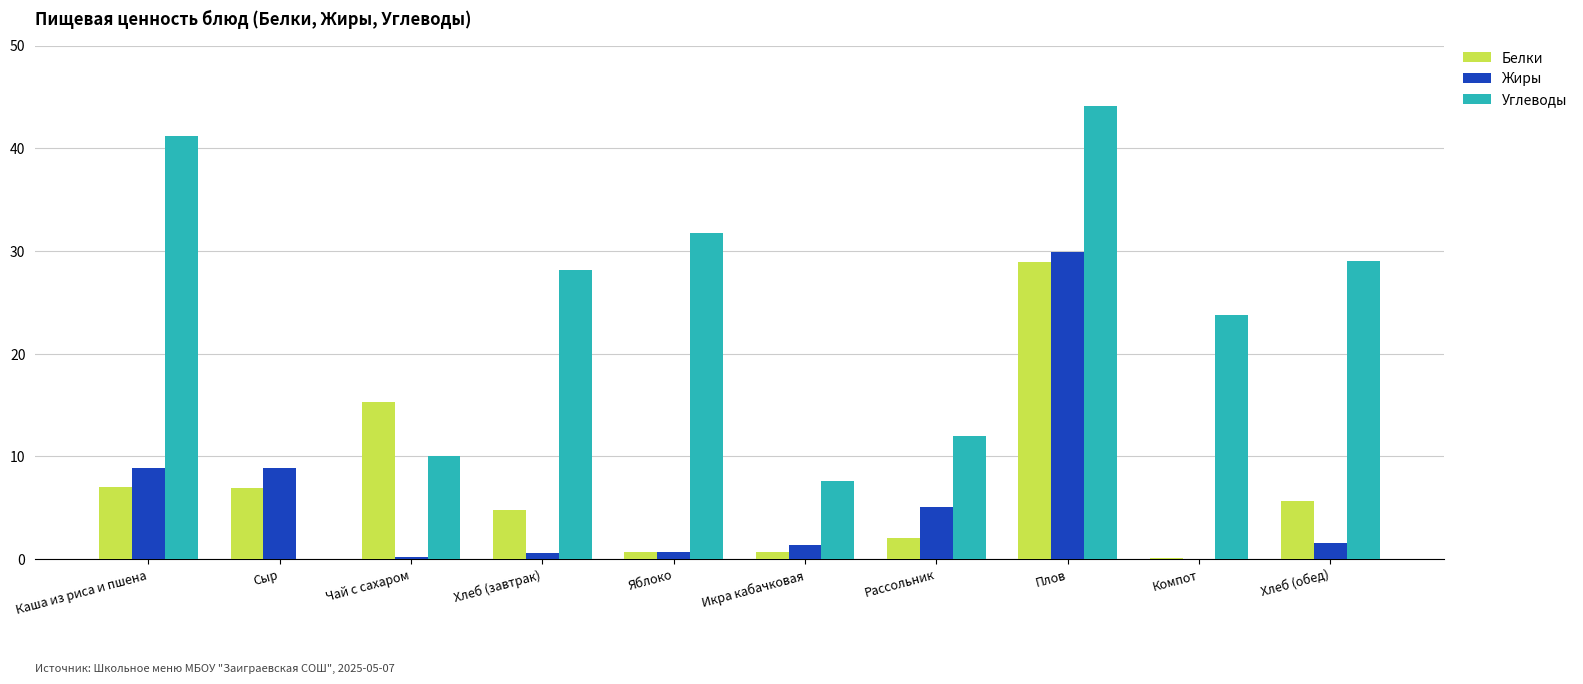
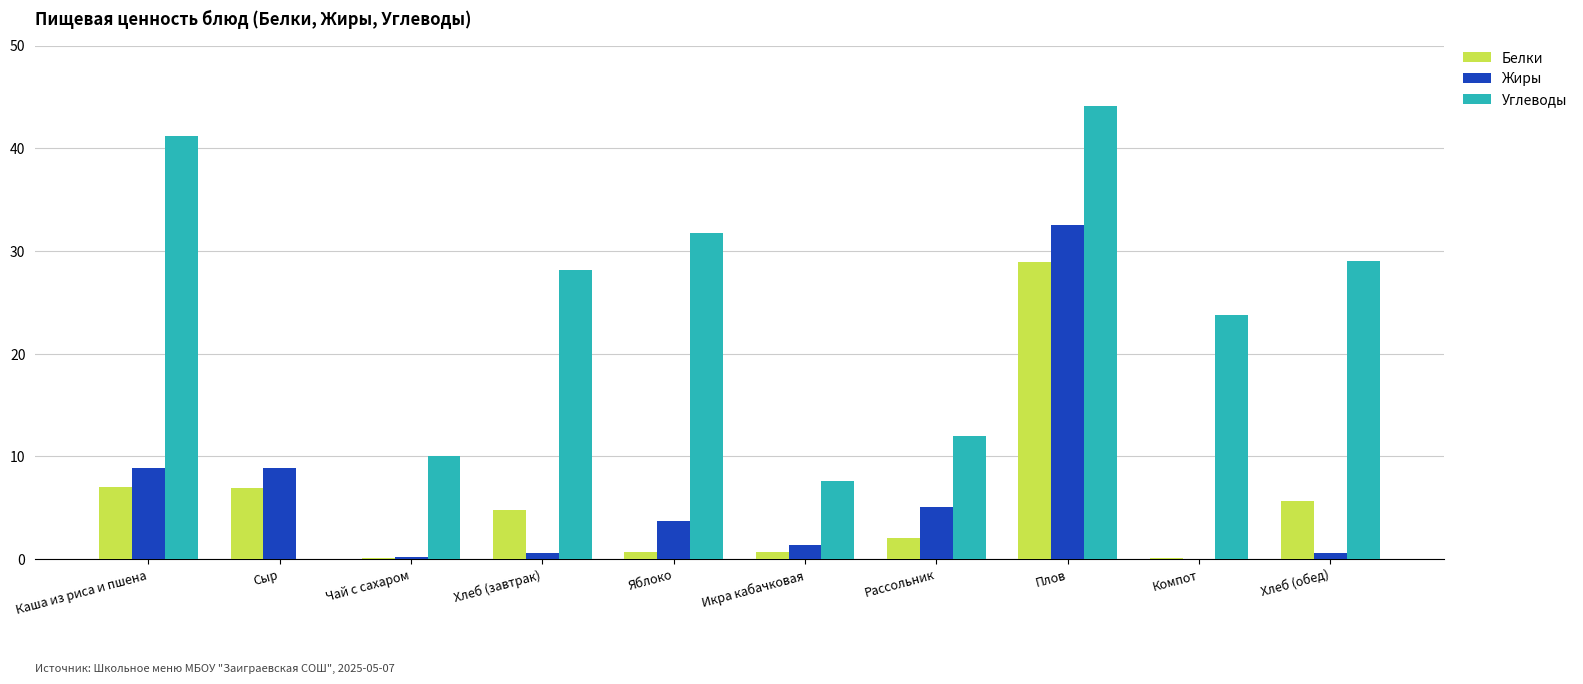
Белки, Чай с сахаром: 15.3 -> 0.1
Жиры, Яблоко: 0.6 -> 3.7
Жиры, Плов: 29.9 -> 32.5
Жиры, Хлеб (обед): 1.6 -> 0.6
